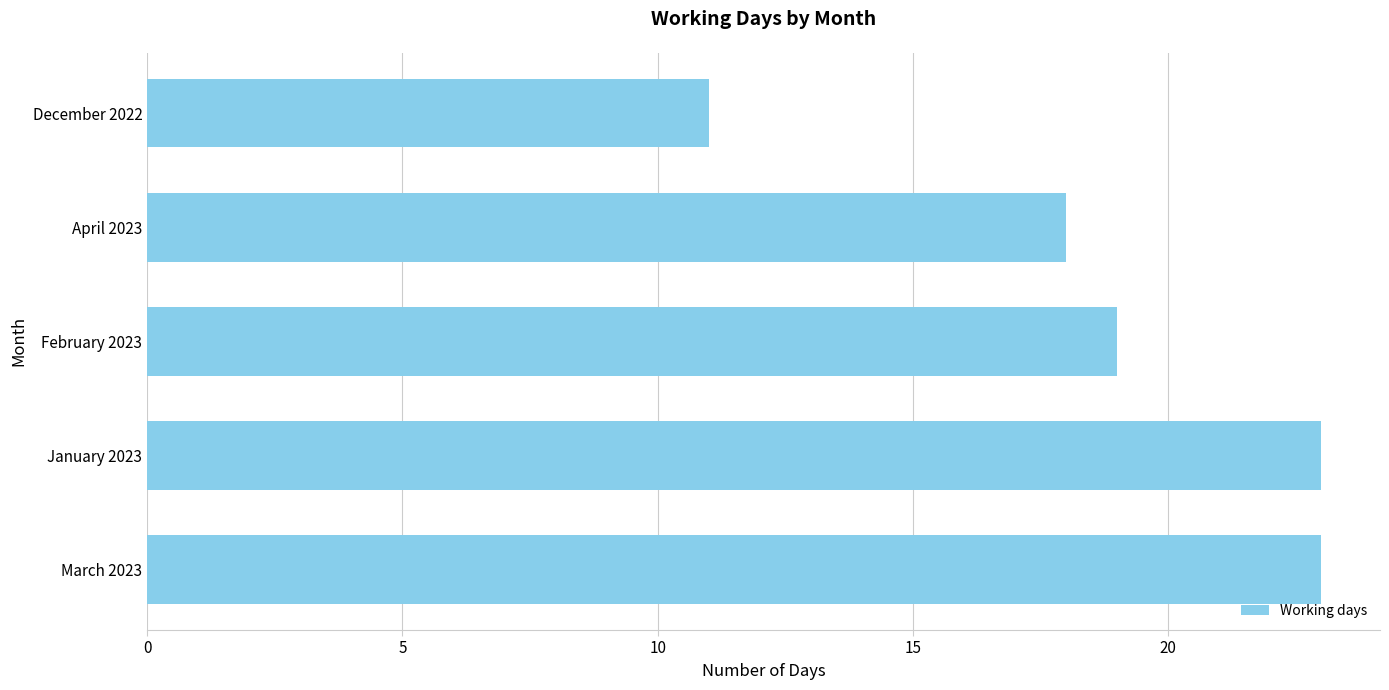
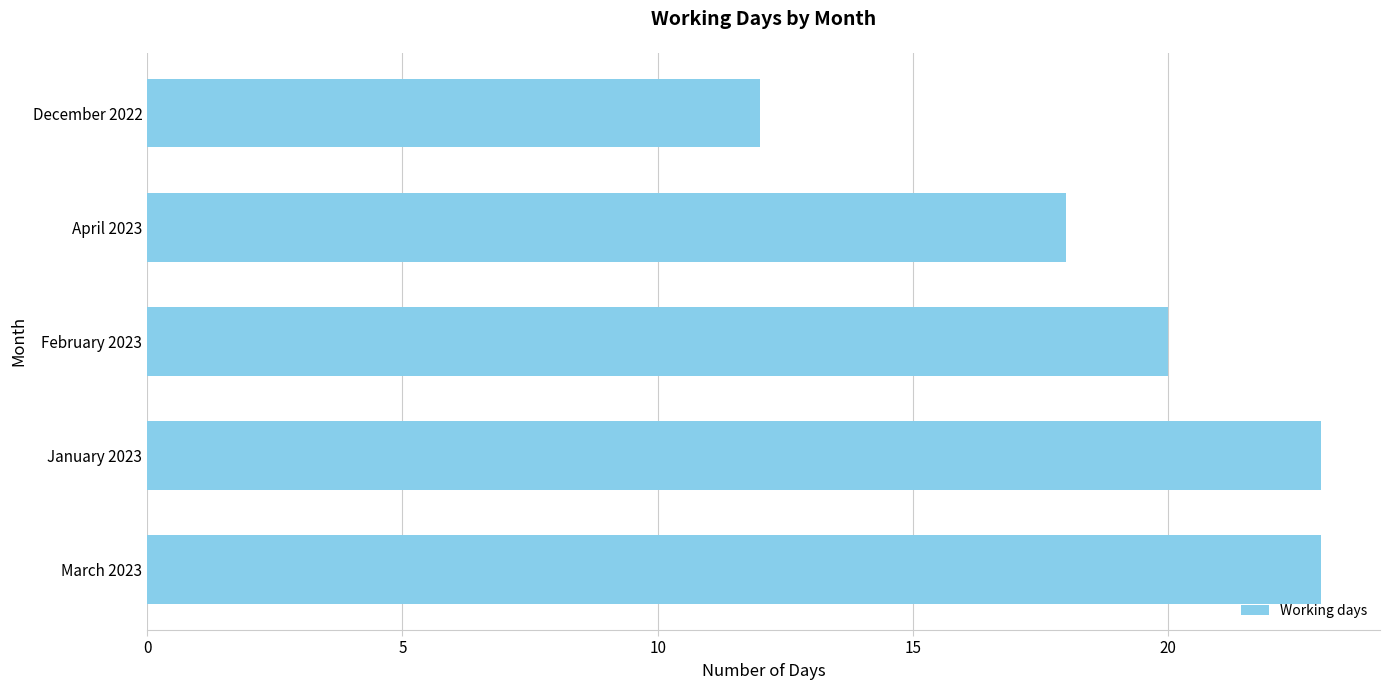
December 2022: 11 -> 12
February 2023: 19 -> 20
